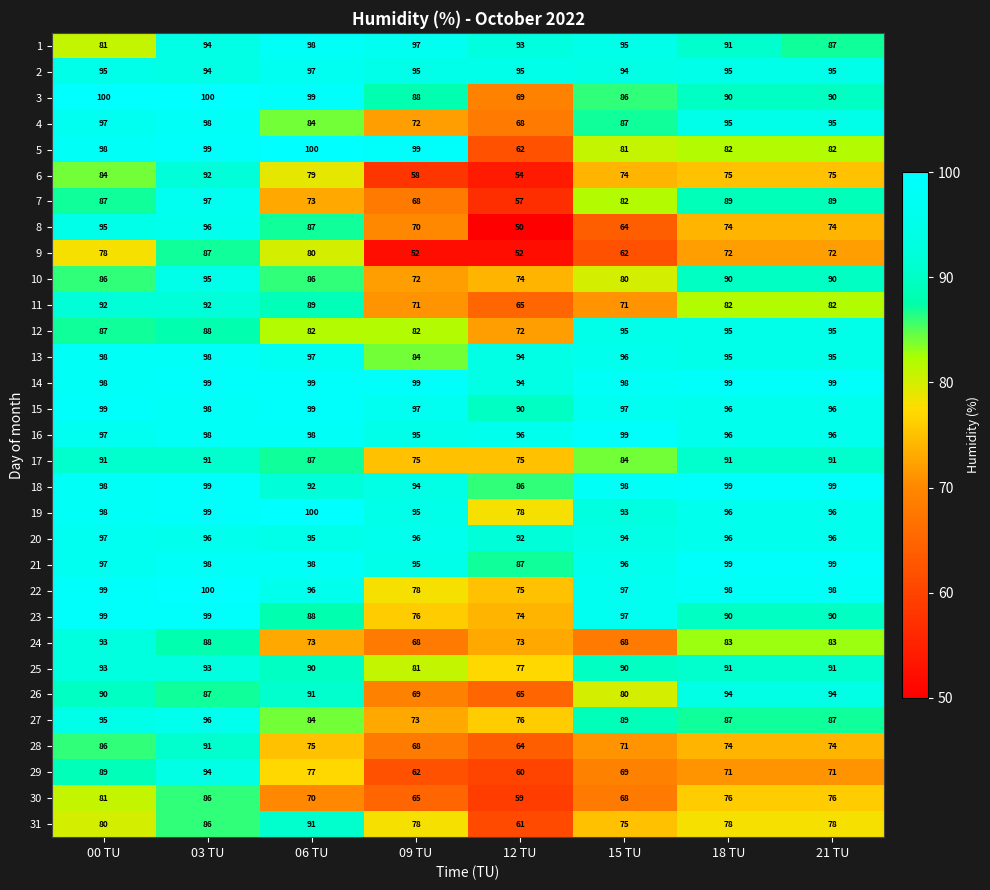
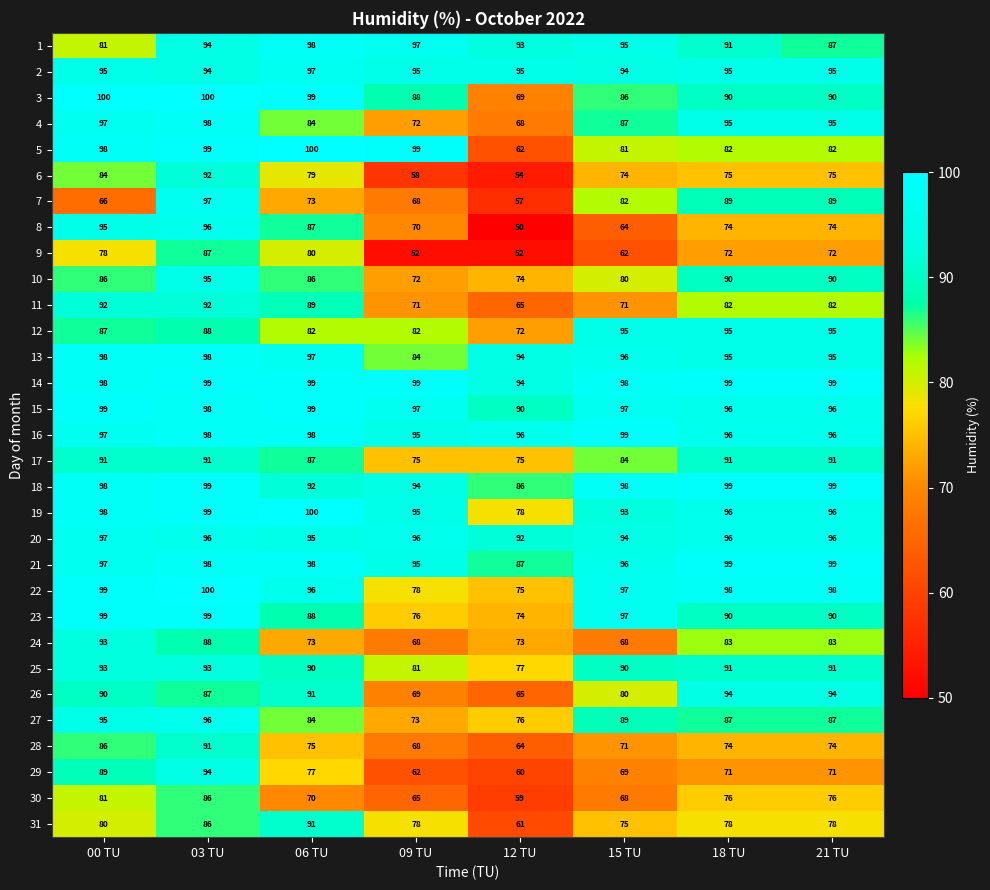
7, 00 TU: 87 -> 66
